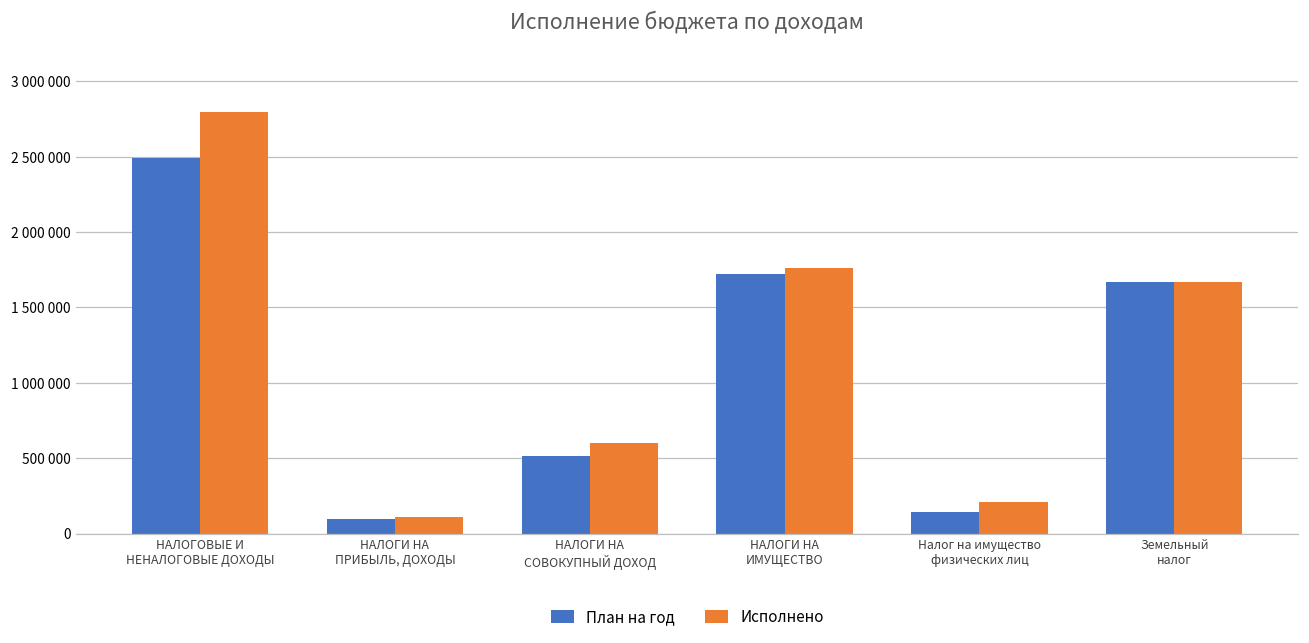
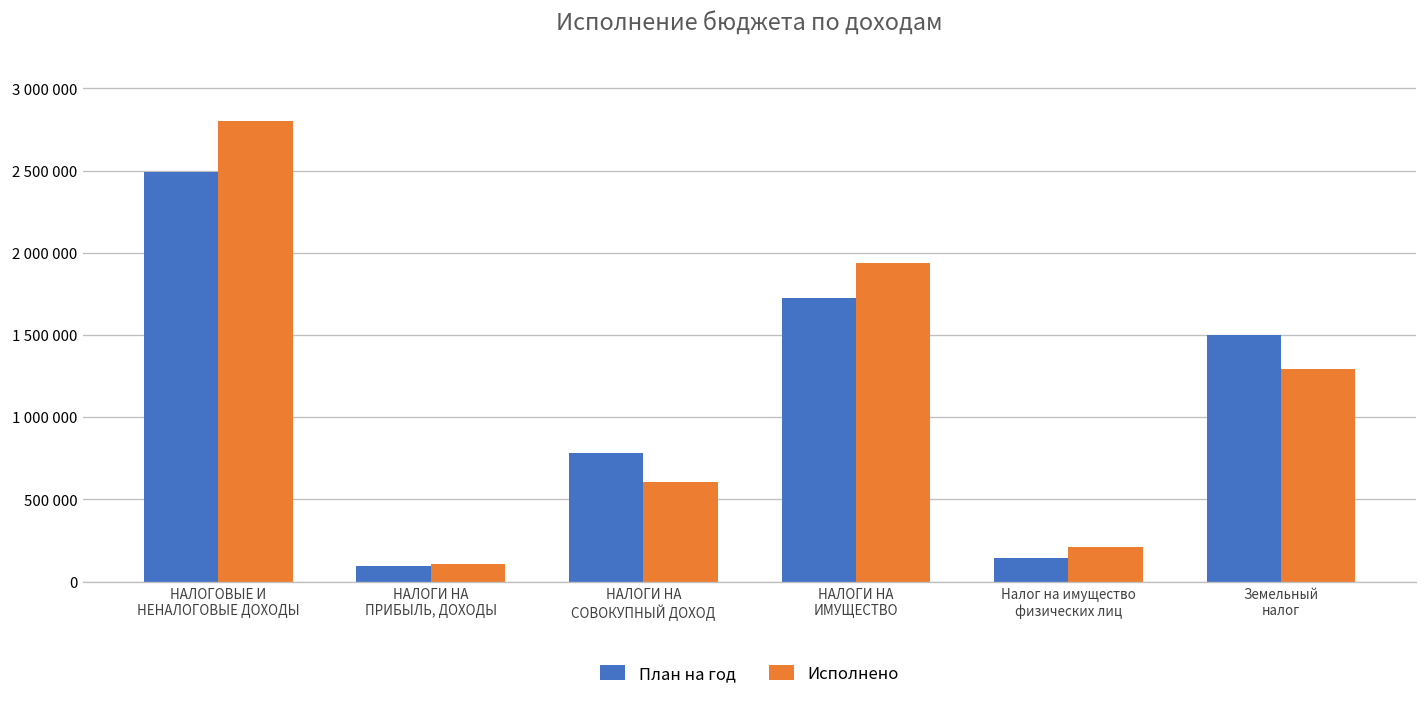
План на год, НАЛОГИ НА СОВОКУПНЫЙ ДОХОД: 520000 -> 780000
Исполнено, НАЛОГИ НА ИМУЩЕСТВО: 1760000 -> 1940000
План на год, Земельный налог: 1670000 -> 1500000
Исполнено, Земельный налог: 1670000 -> 1290000
